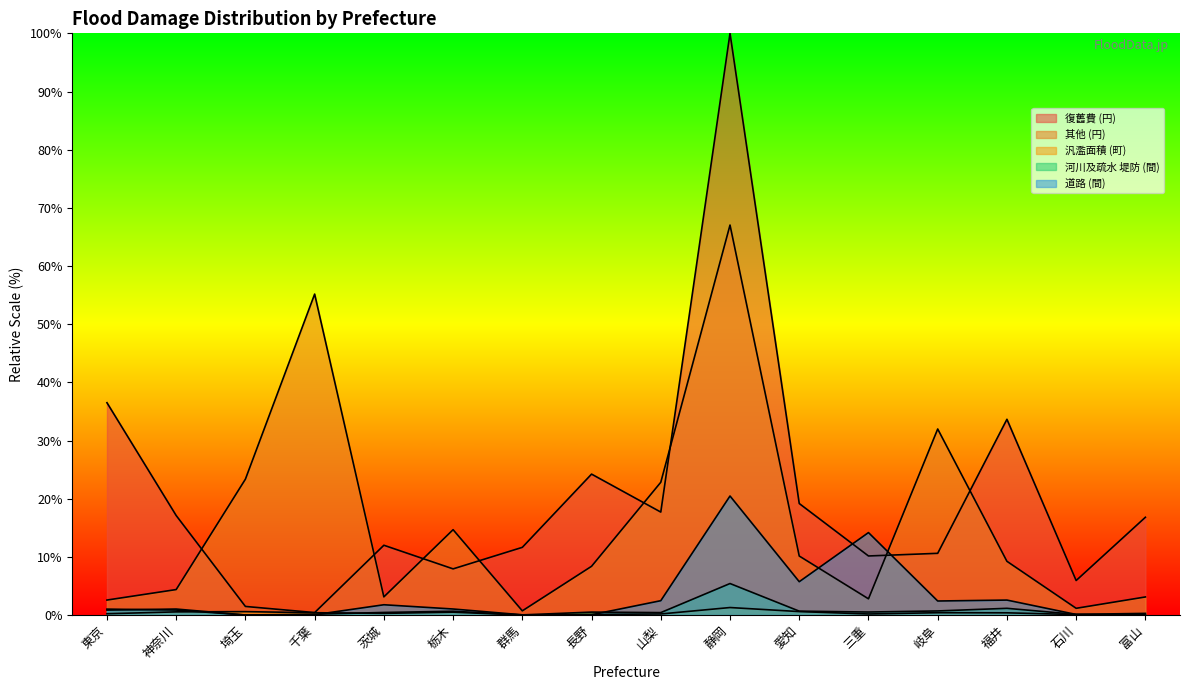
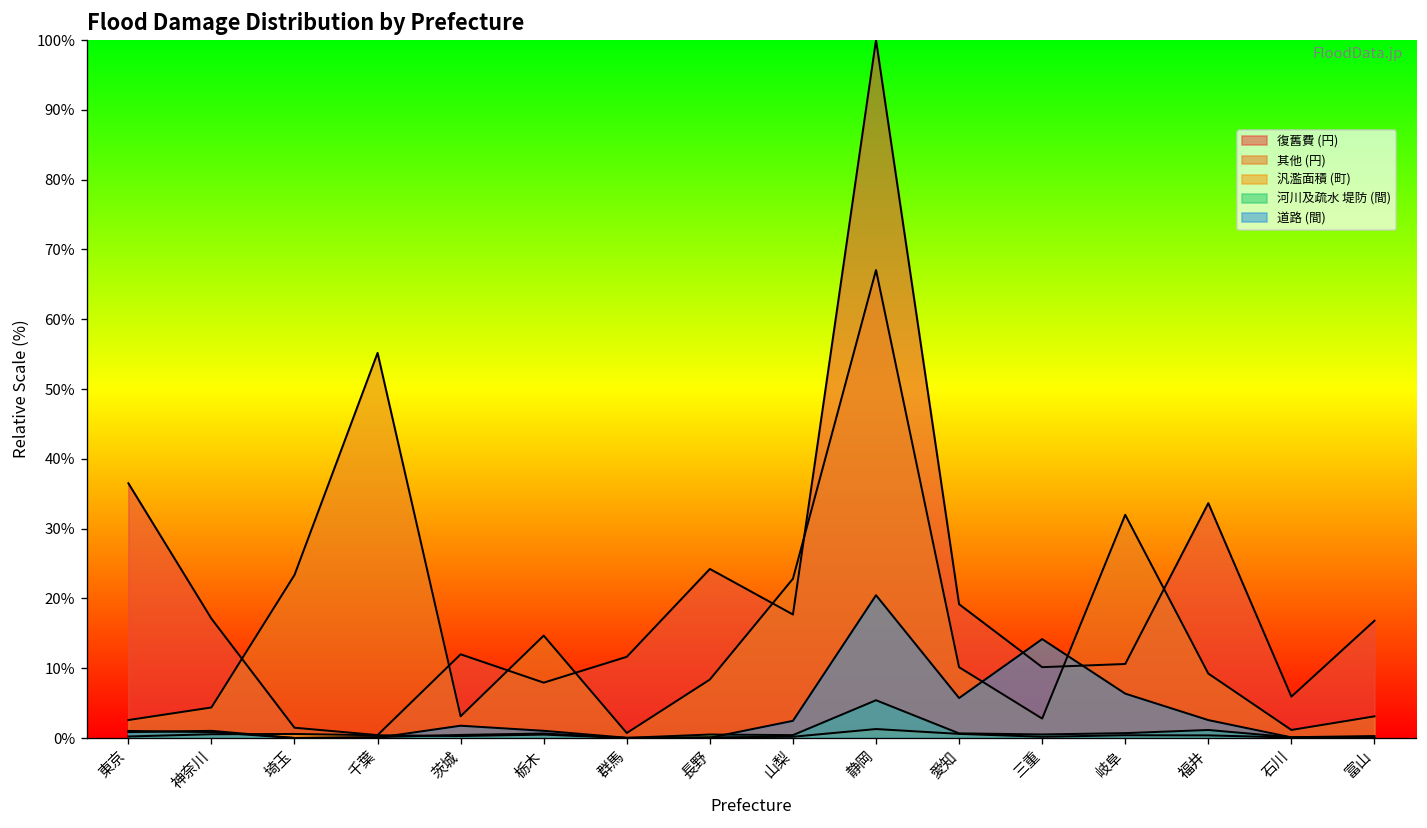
道路 (間), 岐阜: 2% -> 6%
